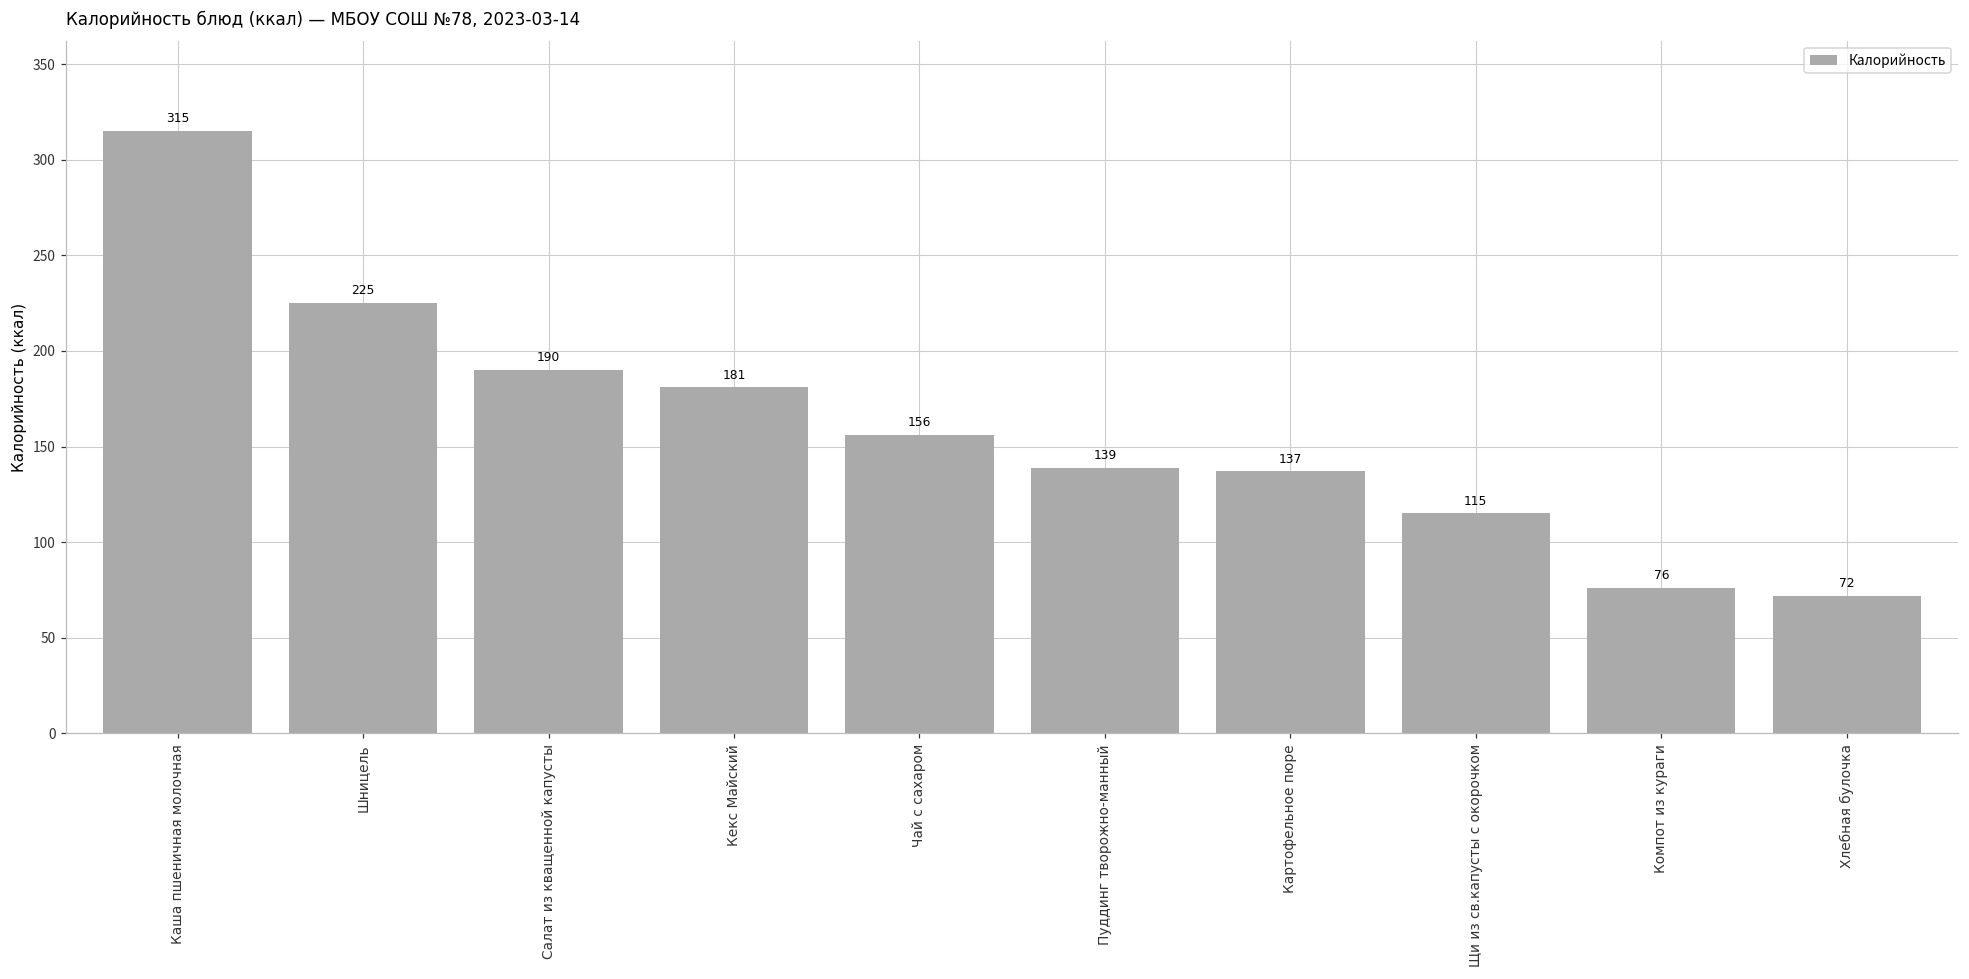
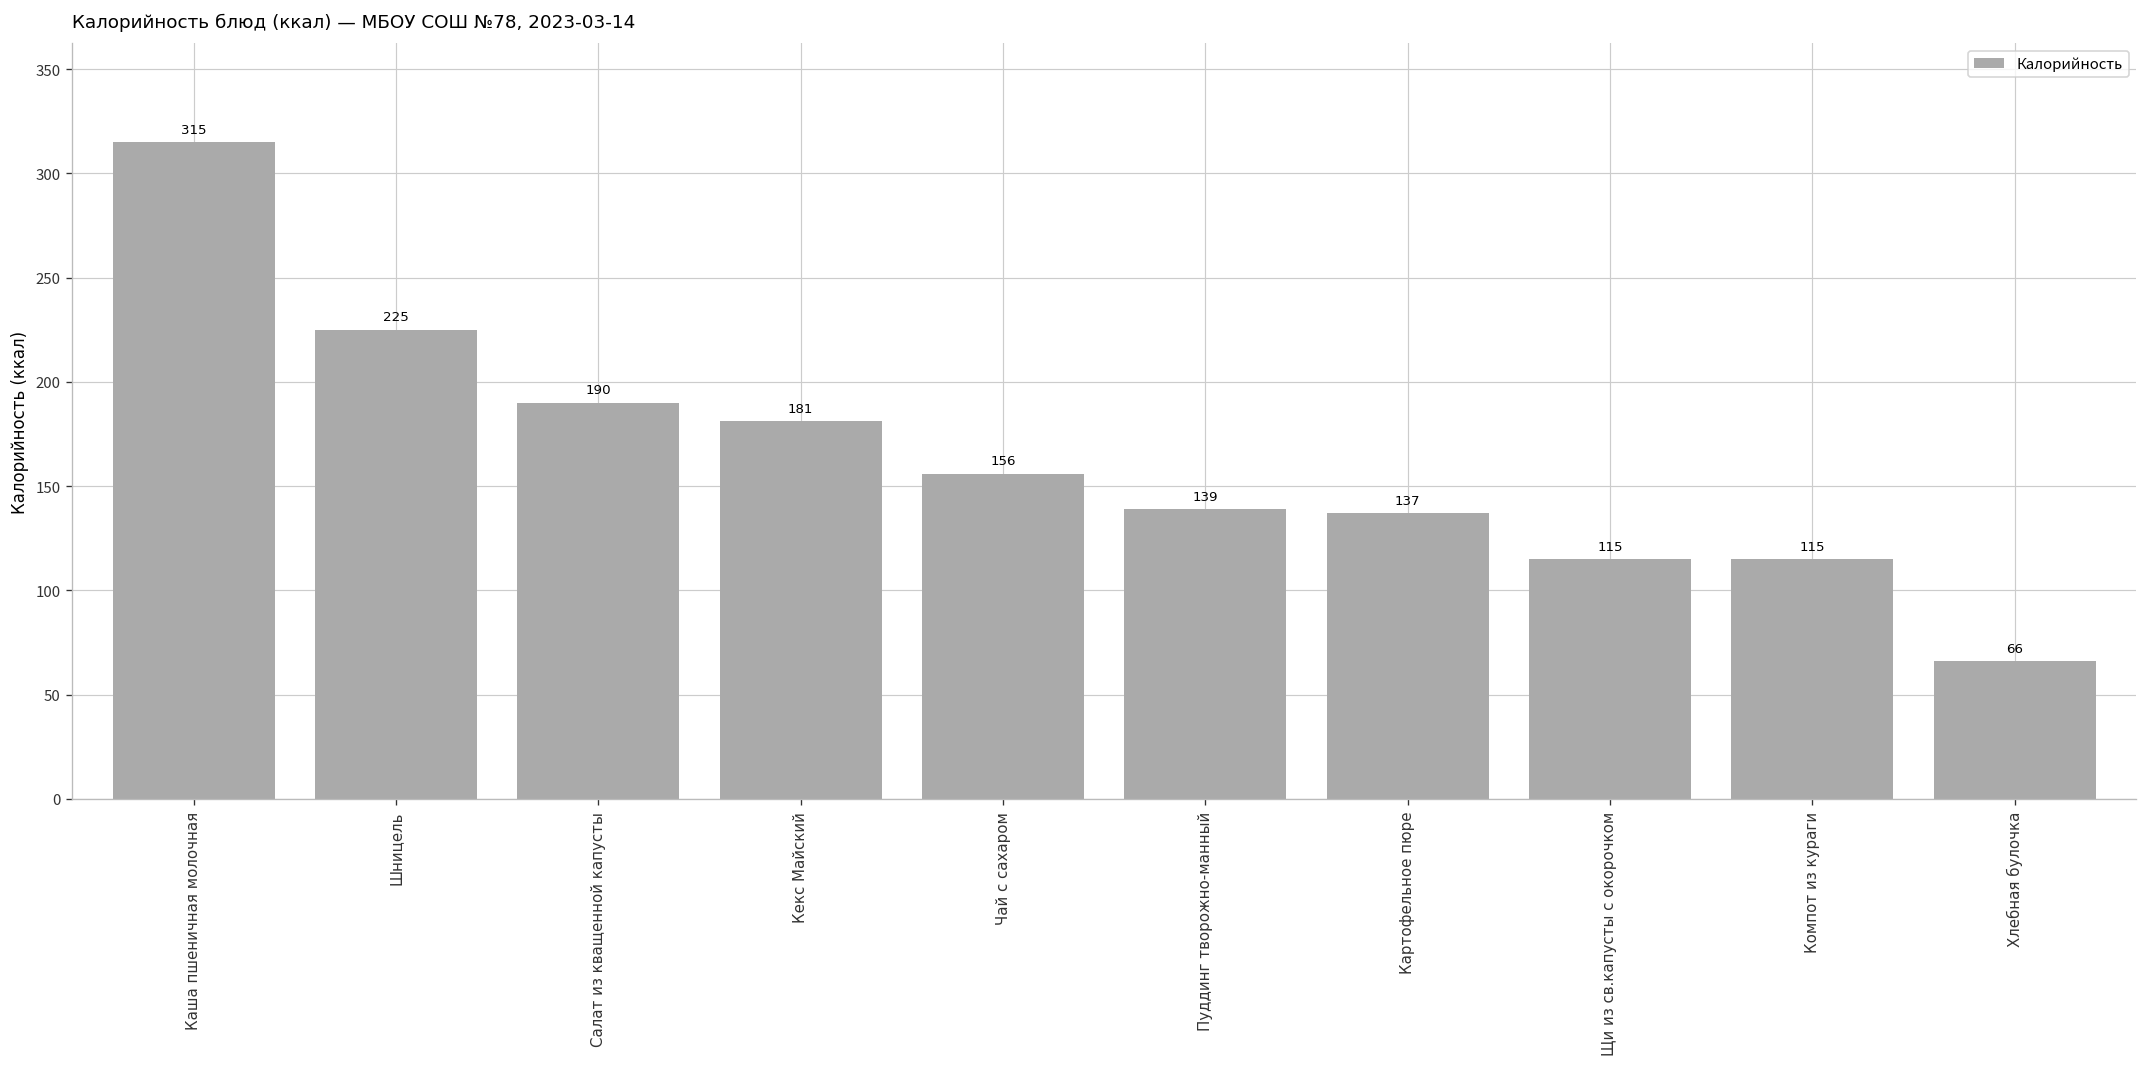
Компот из кураги: 76 -> 115
Хлебная булочка: 72 -> 66
